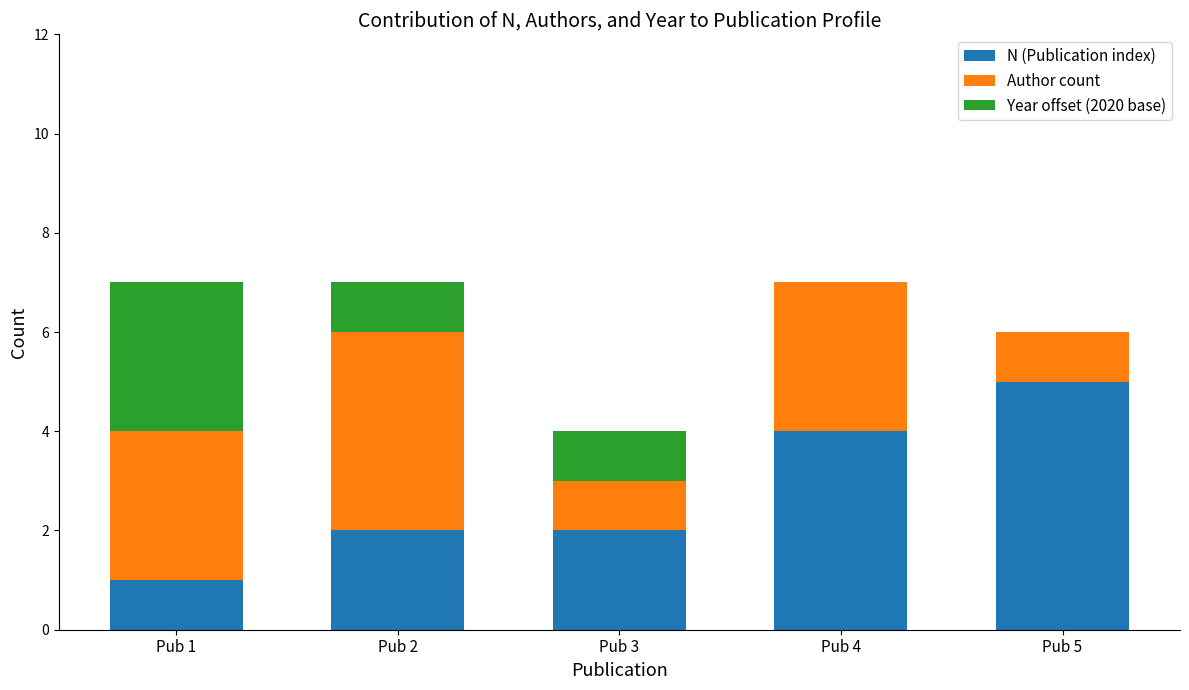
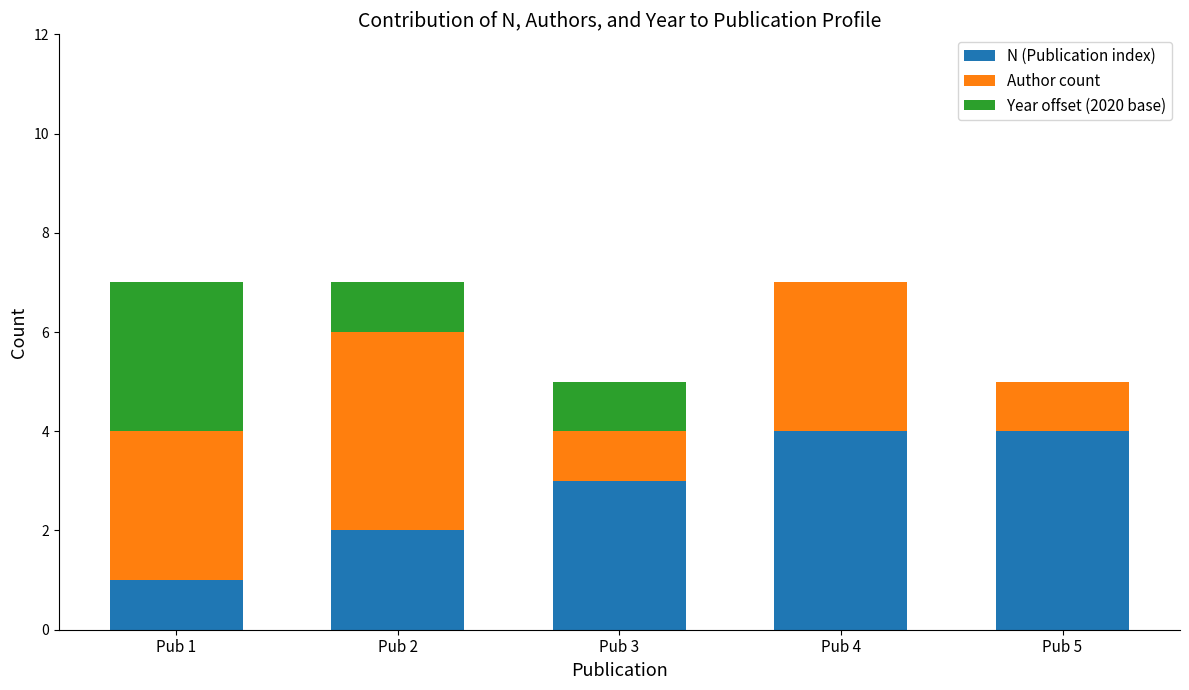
N (Publication index), Pub 3: 2 -> 3
N (Publication index), Pub 5: 5 -> 4
